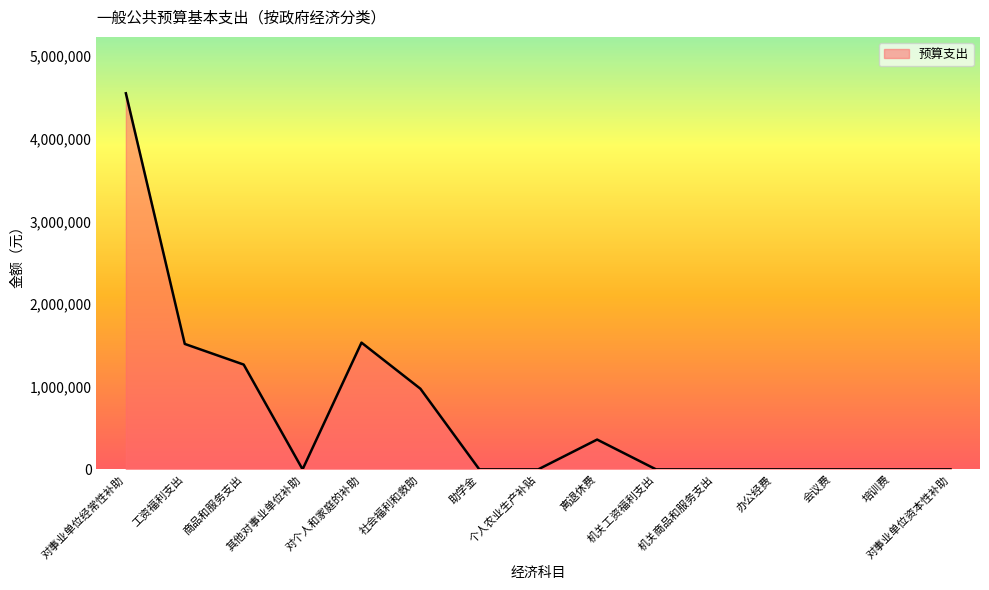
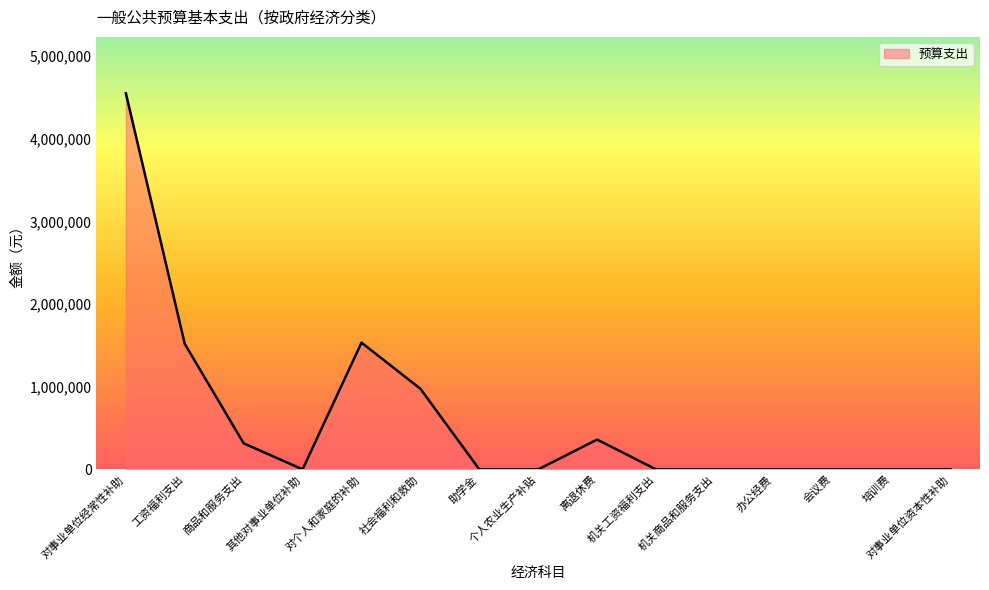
商品和服务支出: 1,300,000 -> 300,000
